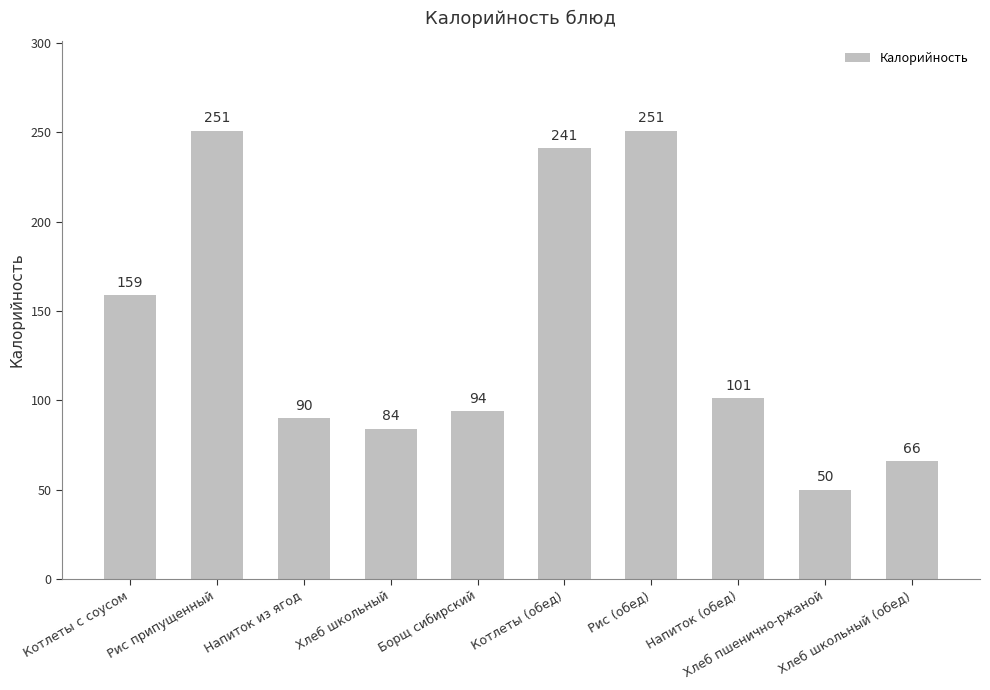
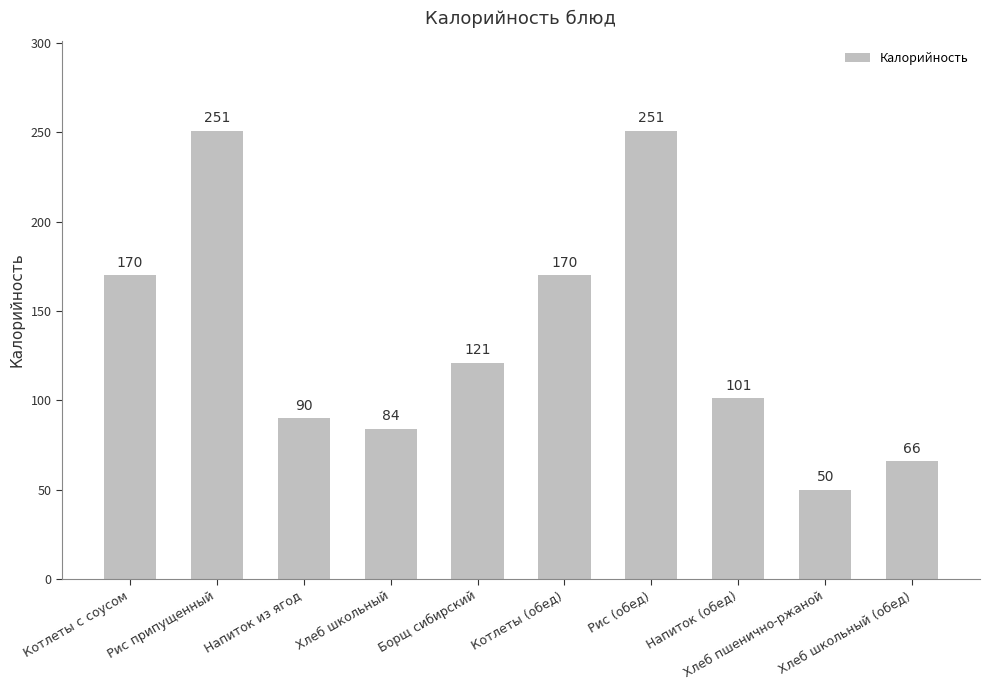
Котлеты с соусом: 159 -> 170
Борщ сибирский: 94 -> 121
Котлеты (обед): 241 -> 170
